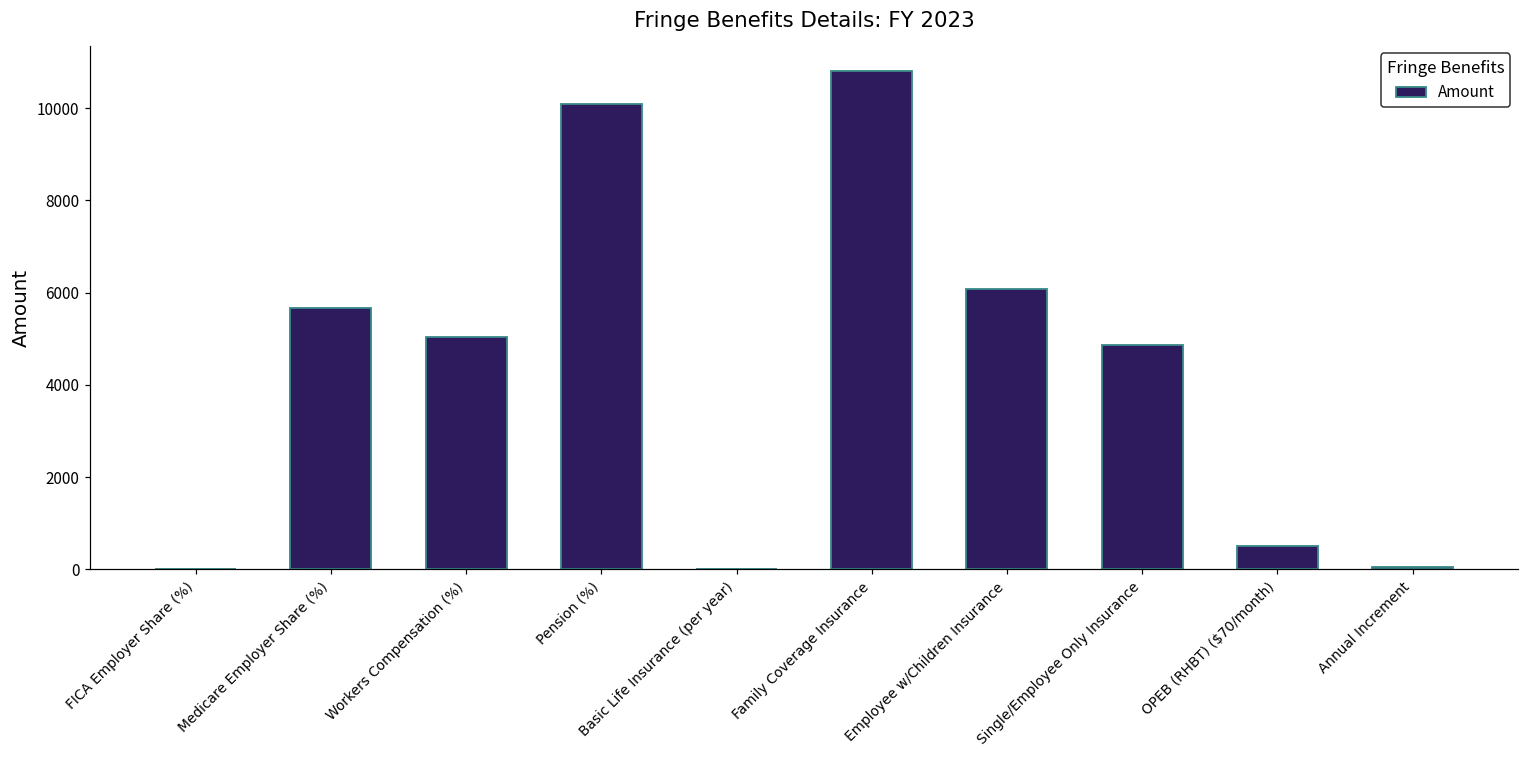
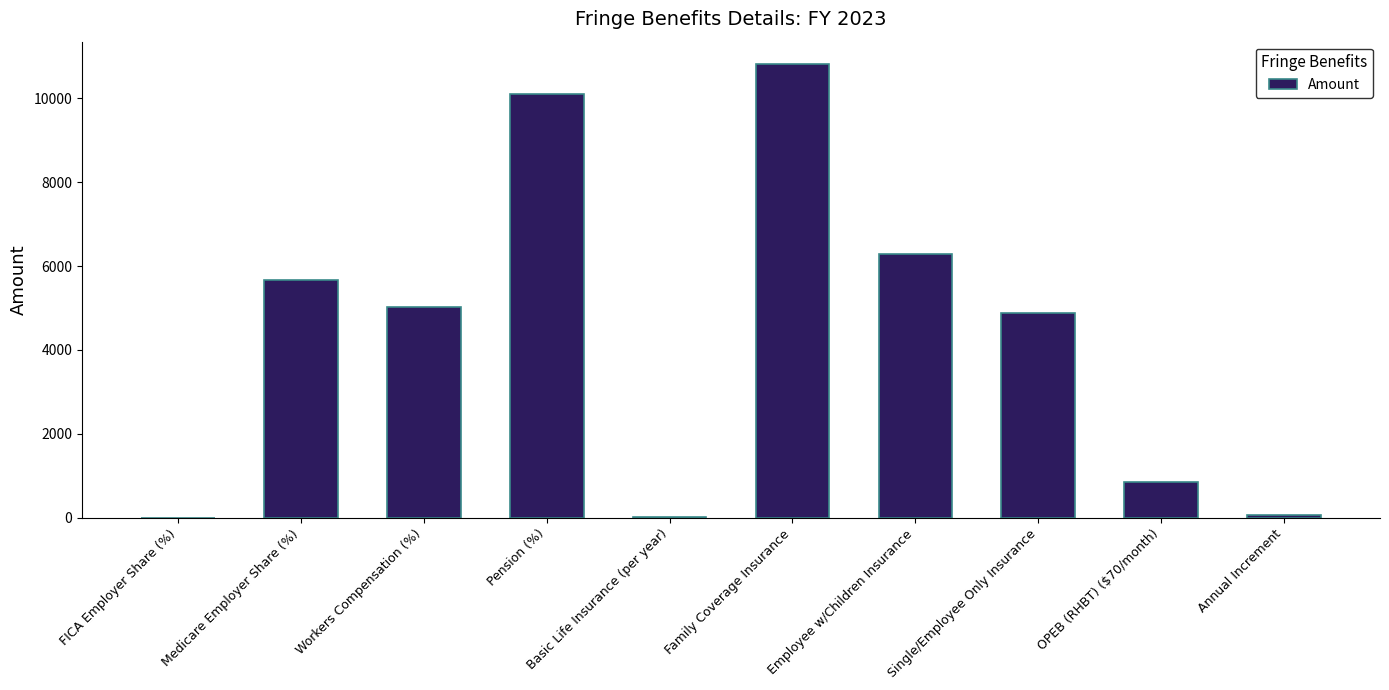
Employee w/Children Insurance: 6100 -> 6300
OPEB (RHBT) ($70/month): 500 -> 800
